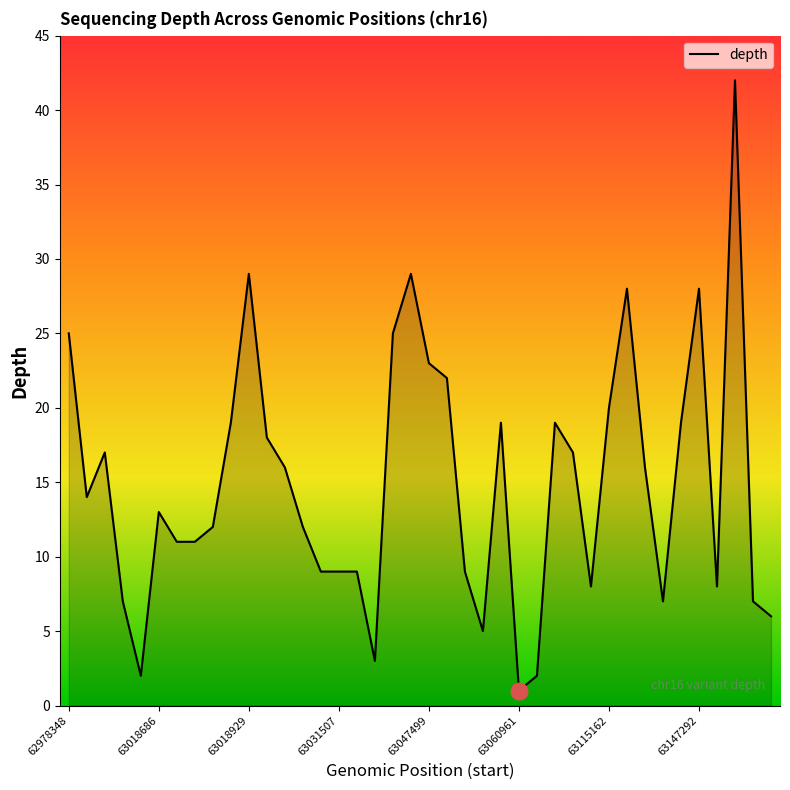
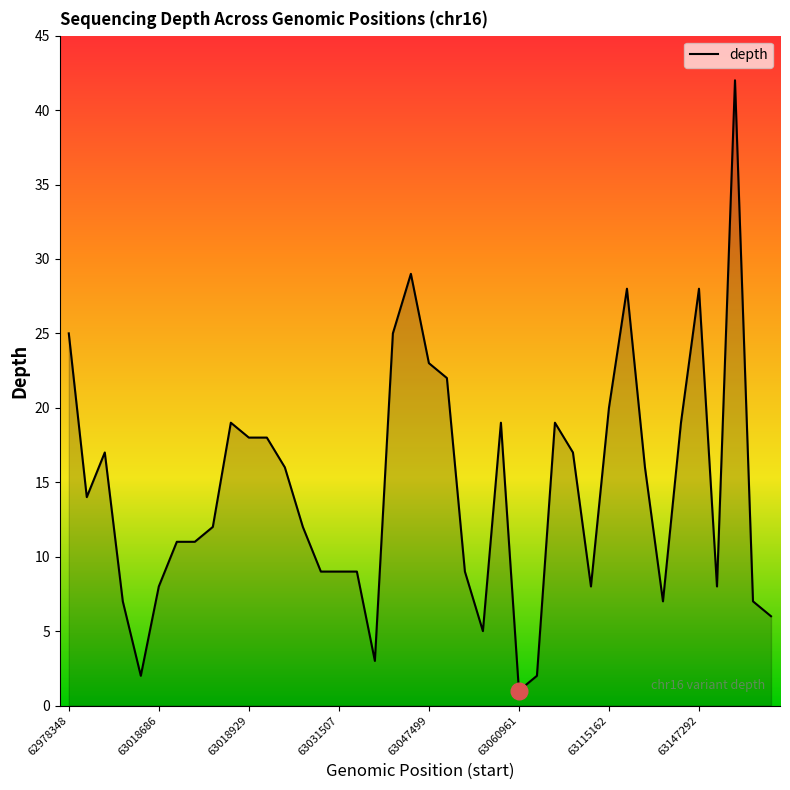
depth, 63018686: 13 -> 8
depth, 63018929: 29 -> 18
